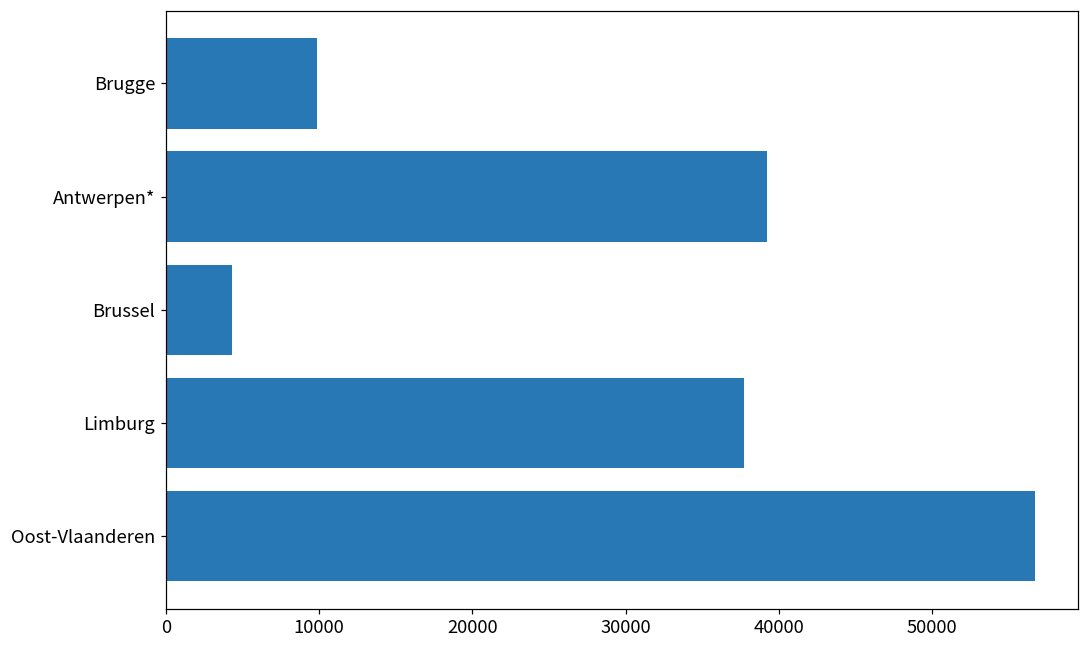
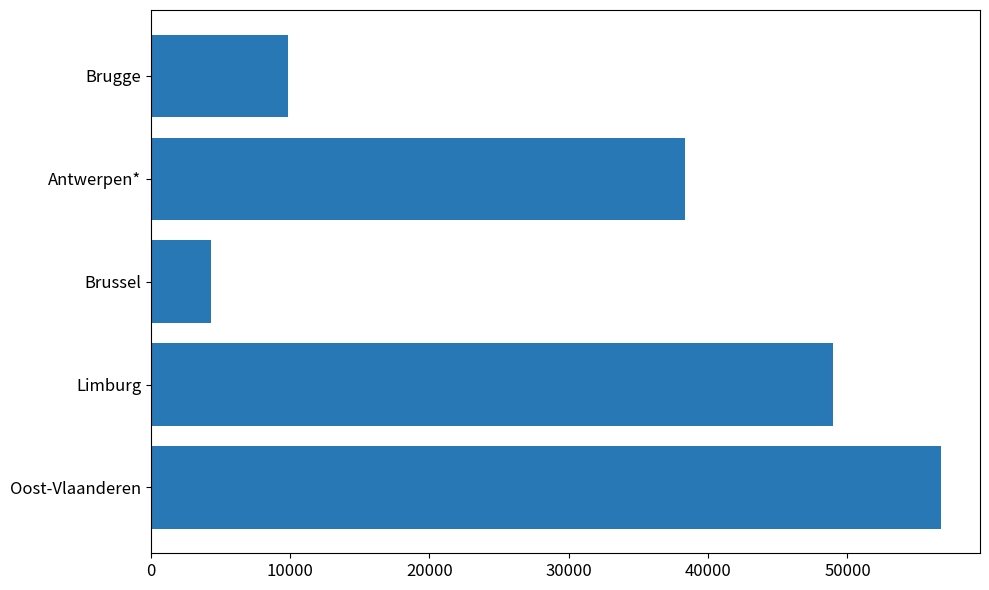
Antwerpen*: 39200 -> 38300
Limburg: 37700 -> 48900
